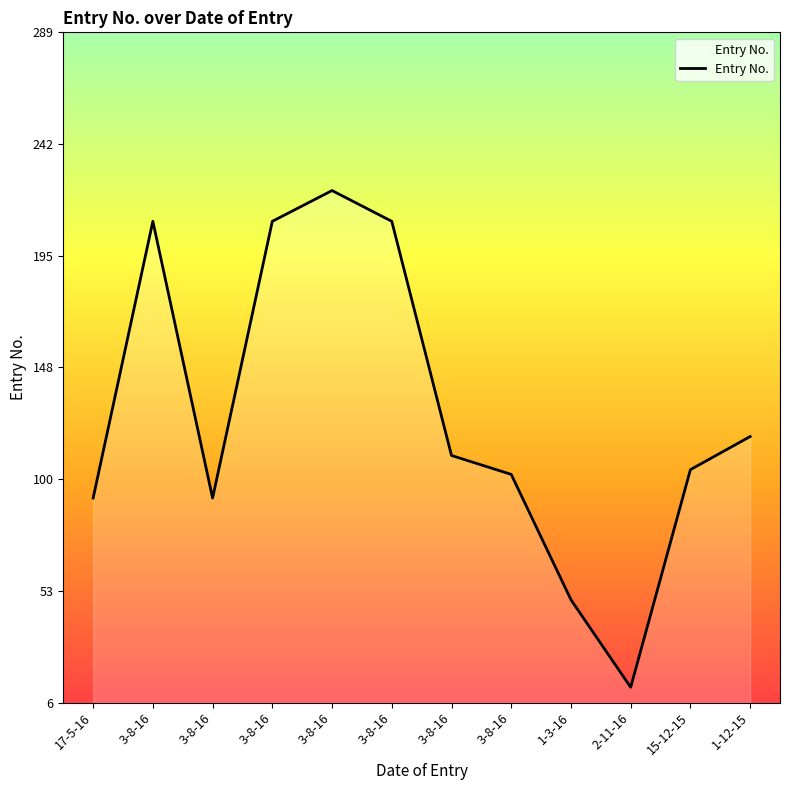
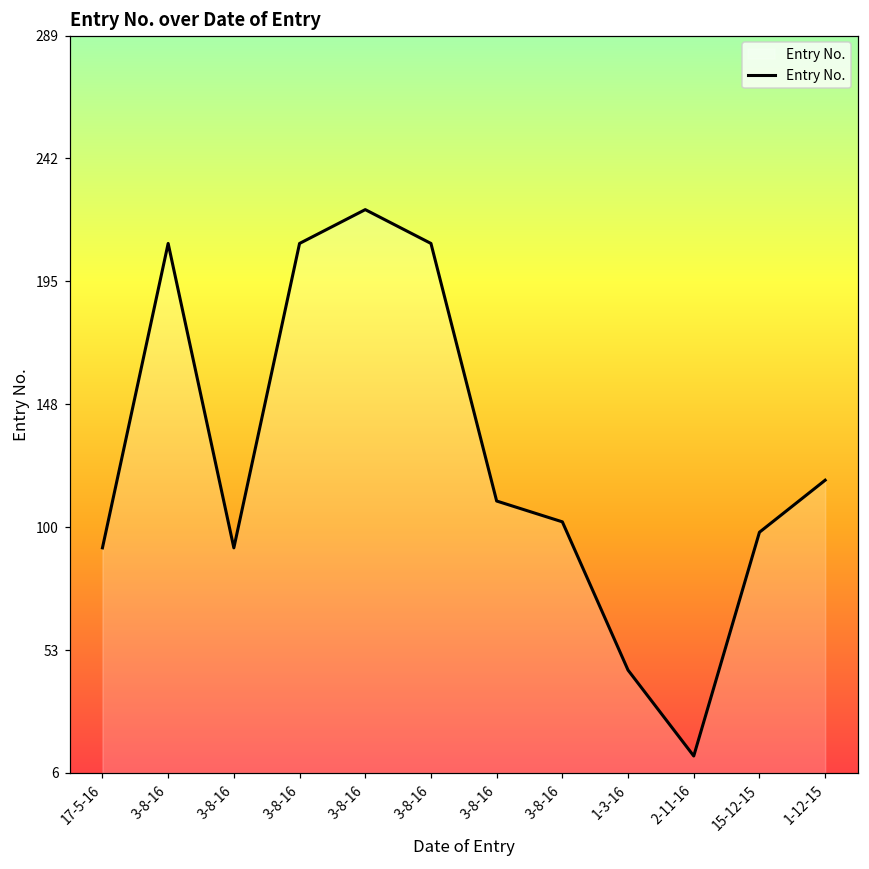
1-3-16: 50 -> 46
15-12-15: 105 -> 99
